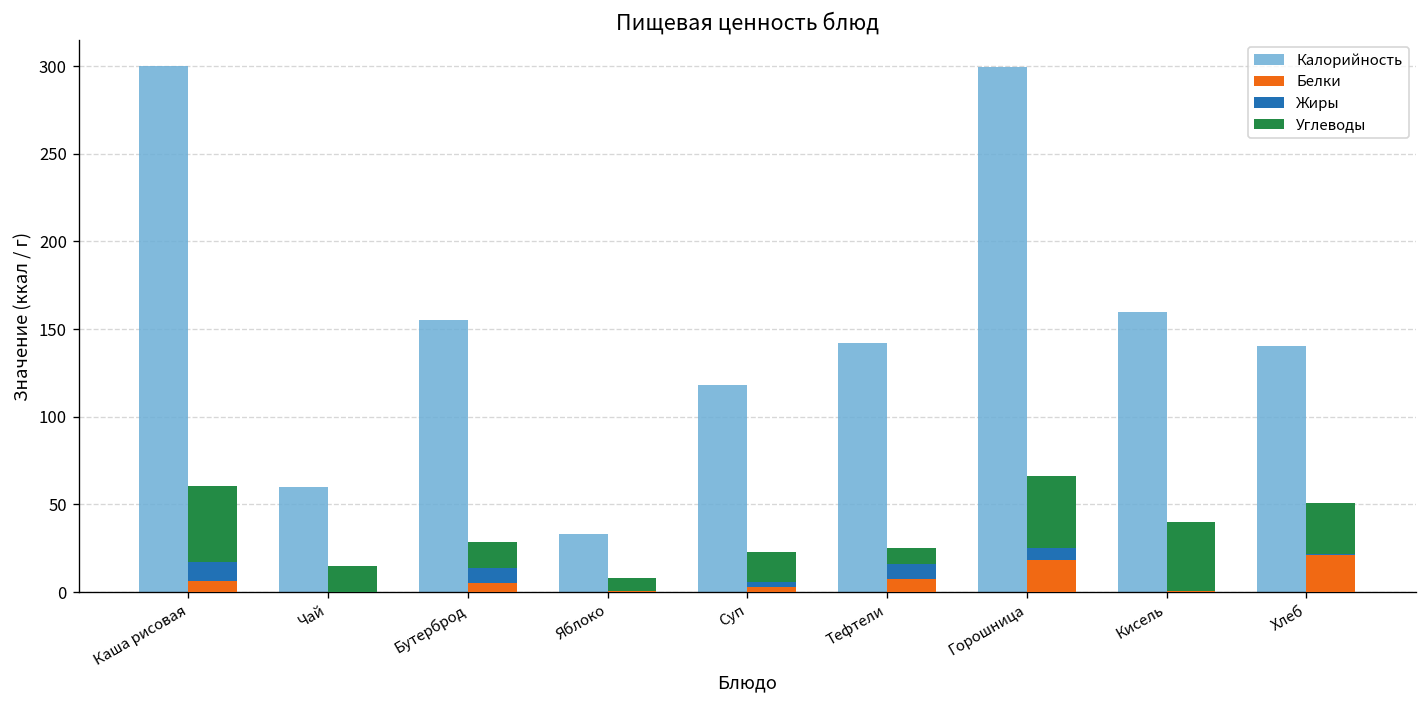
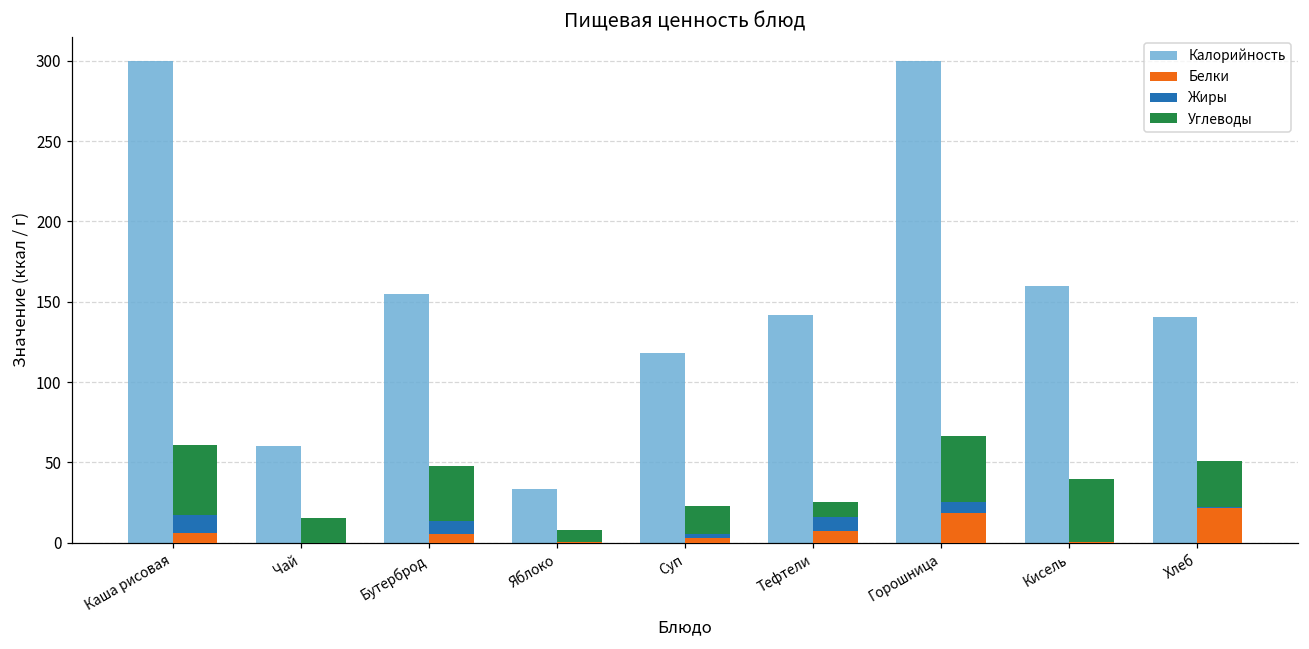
Углеводы, Бутерброд: 15 -> 34
